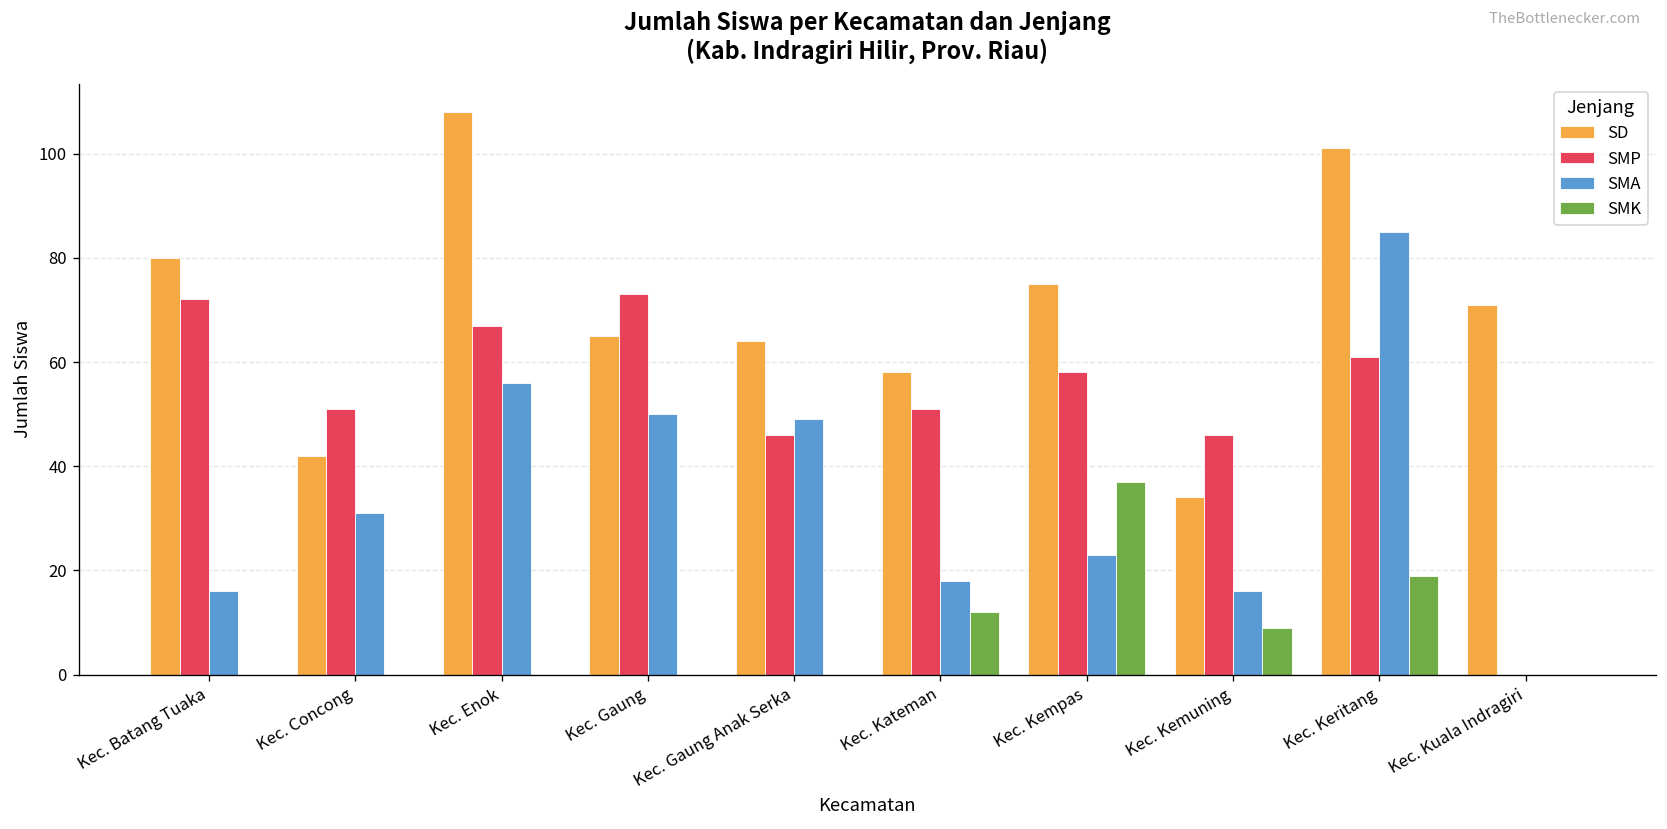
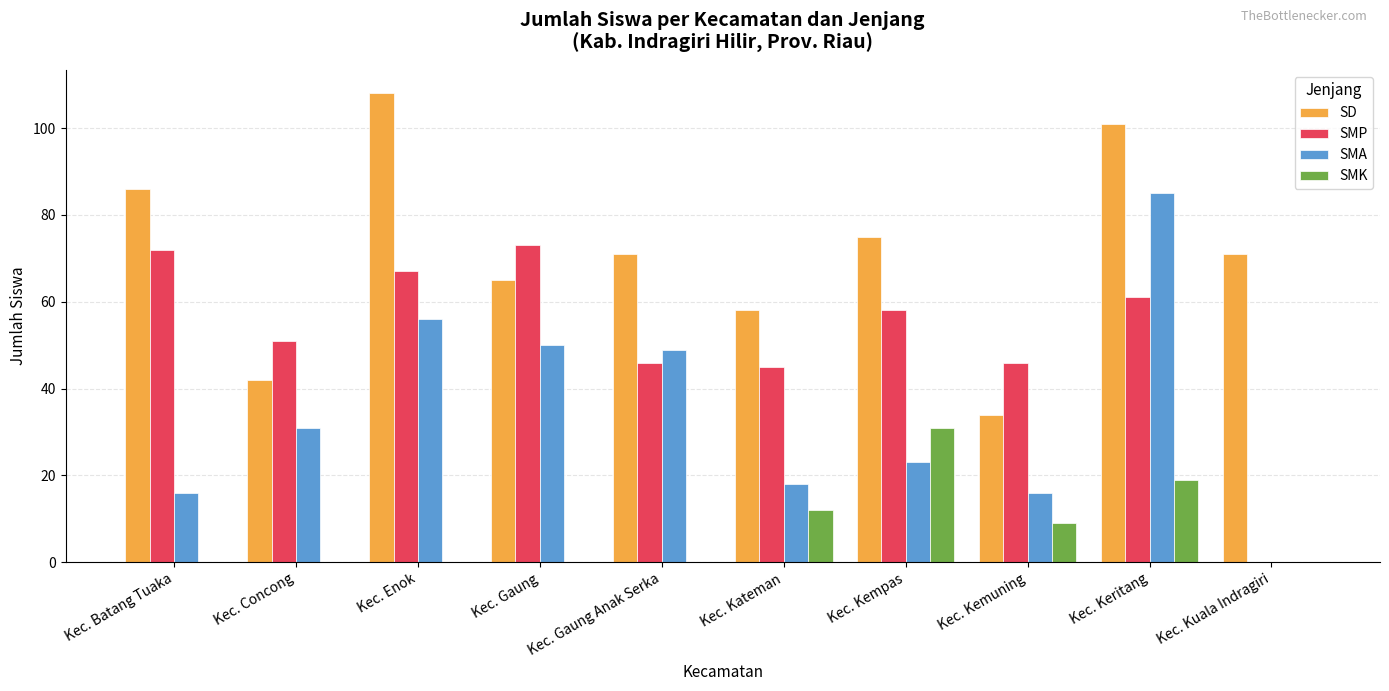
SD, Kec. Batang Tuaka: 80 -> 86
SD, Kec. Gaung Anak Serka: 64 -> 71
SMP, Kec. Kateman: 51 -> 45
SMK, Kec. Kempas: 37 -> 31
